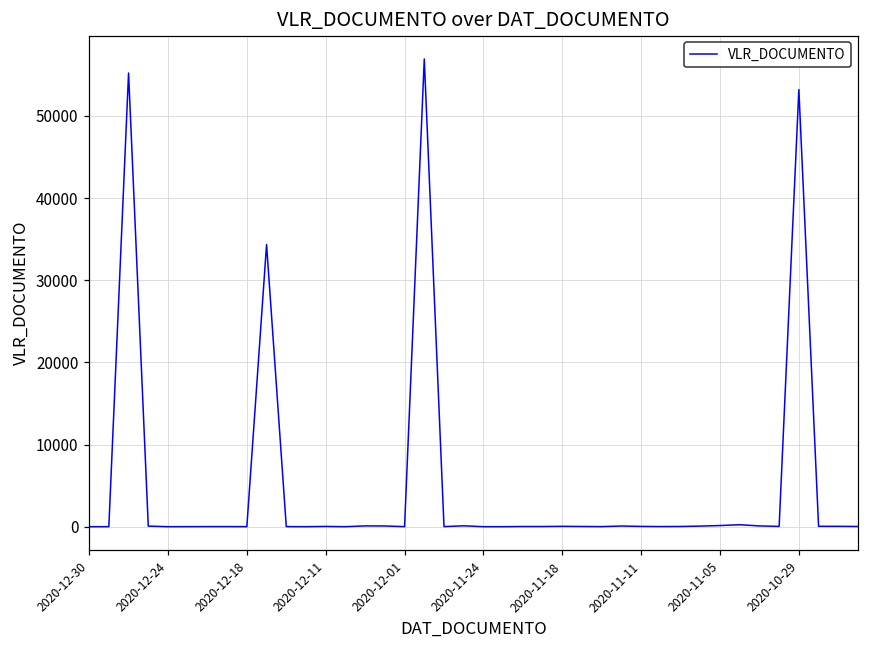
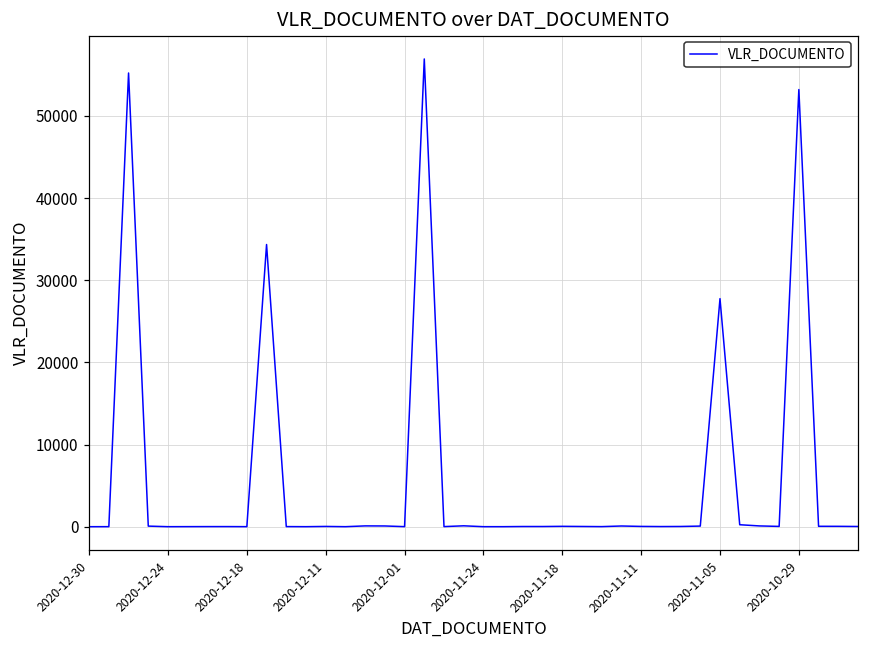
2020-11-05: 0 -> 28000
